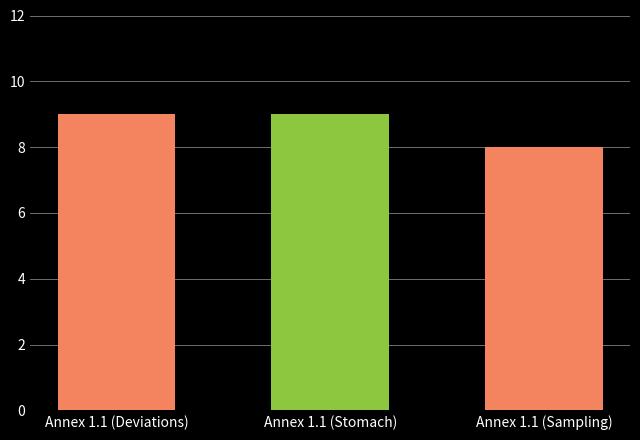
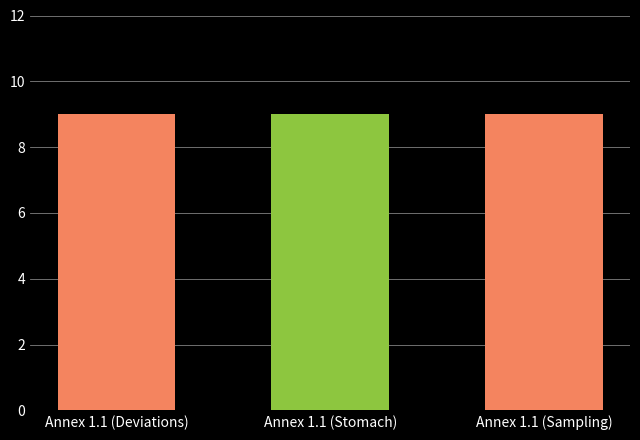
Annex 1.1 (Sampling): 8 -> 9
